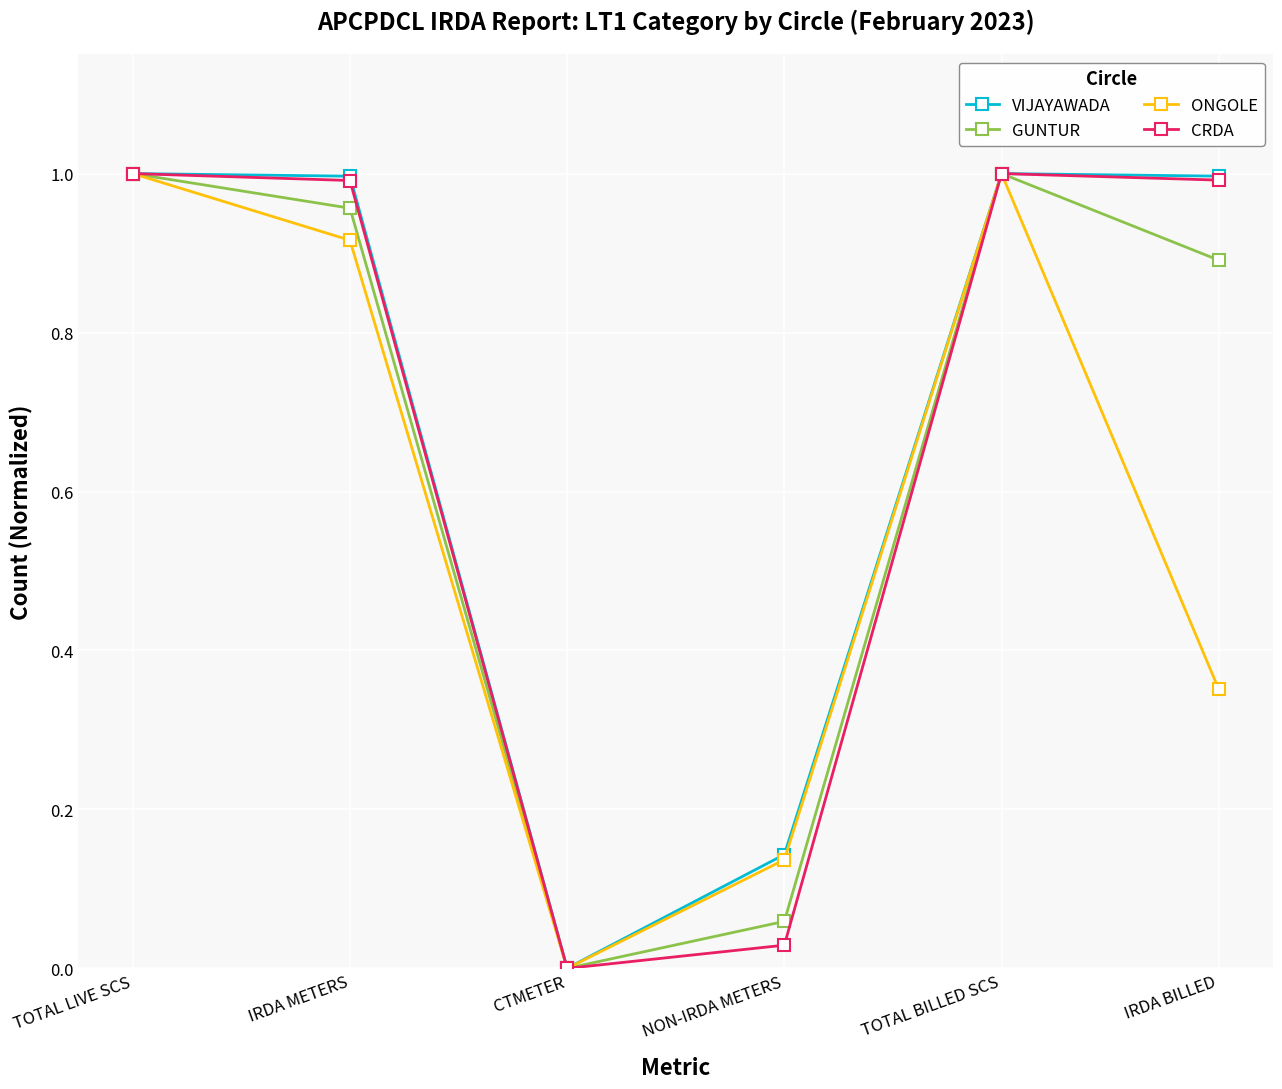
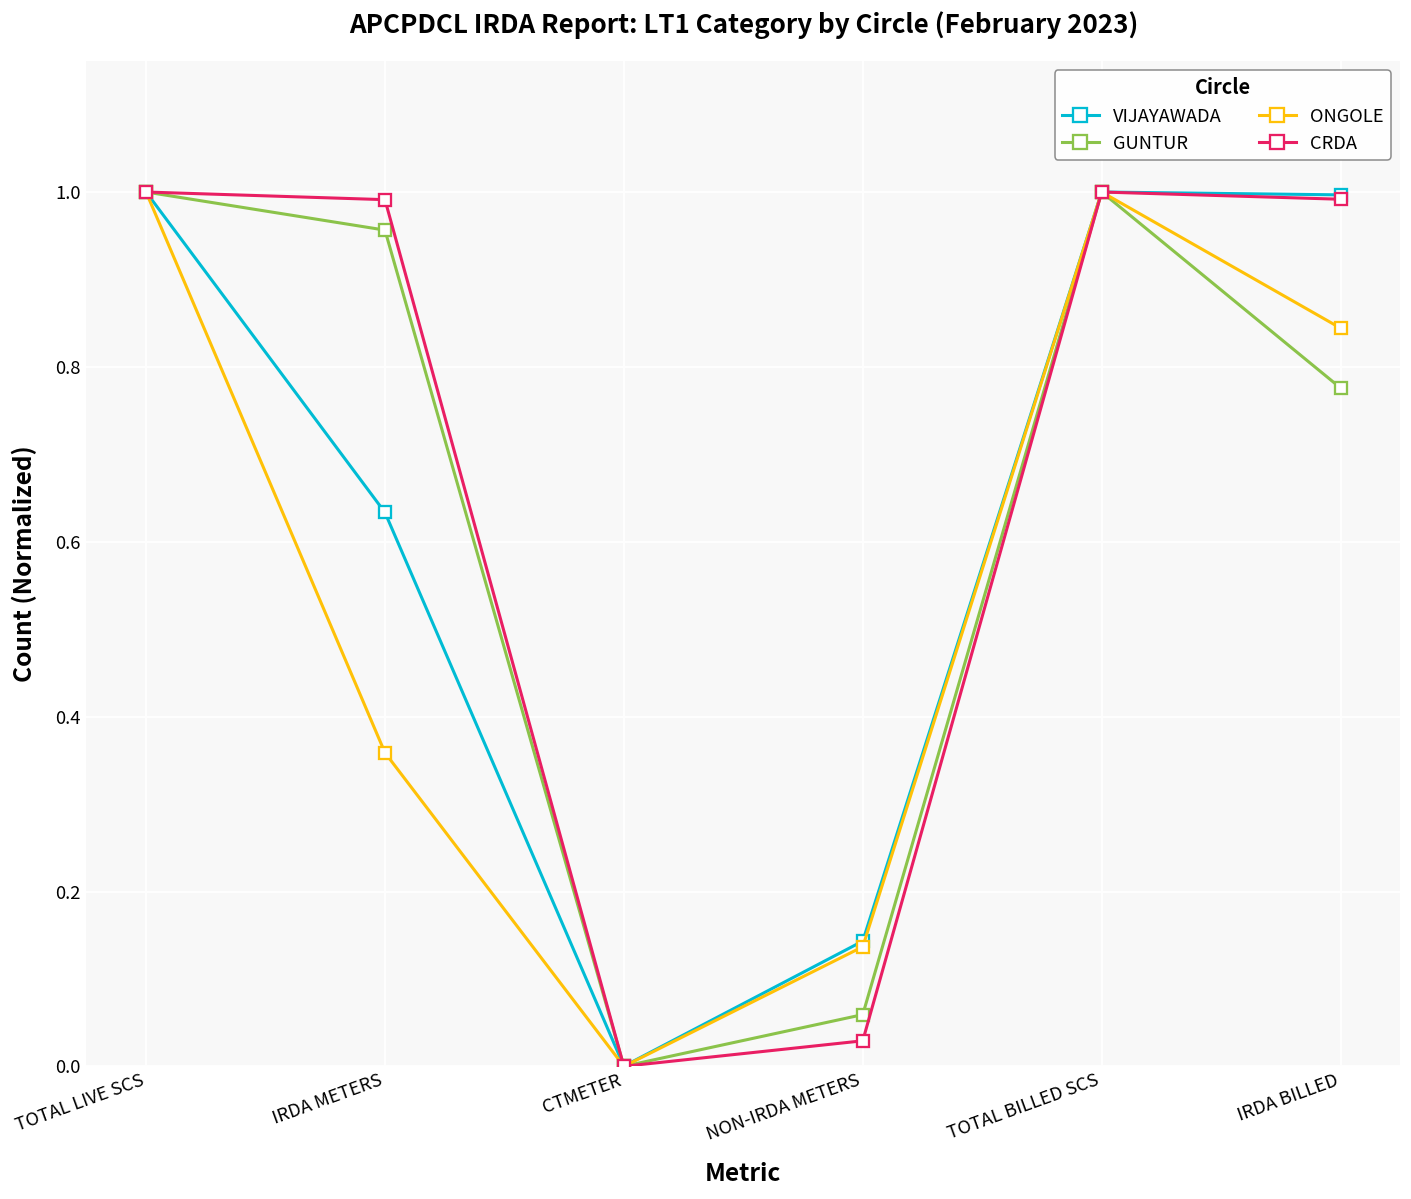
VIJAYAWADA, IRDA METERS: 1.00 -> 0.63
ONGOLE, IRDA METERS: 0.92 -> 0.36
GUNTUR, IRDA BILLED: 0.89 -> 0.78
ONGOLE, IRDA BILLED: 0.35 -> 0.84
